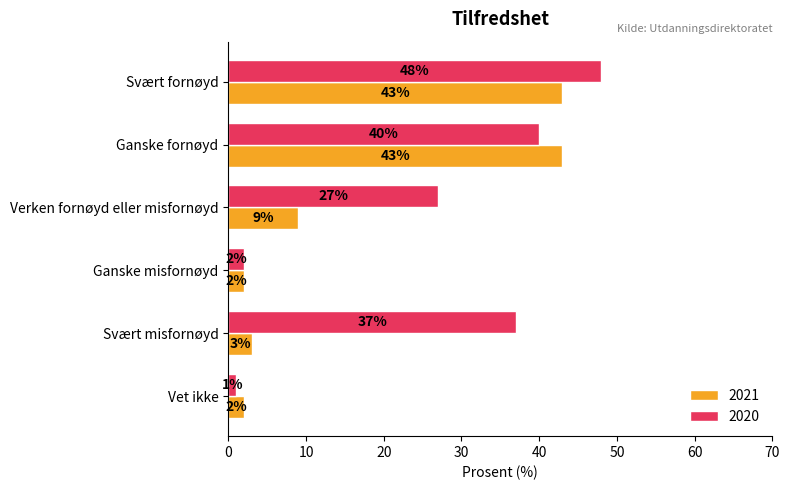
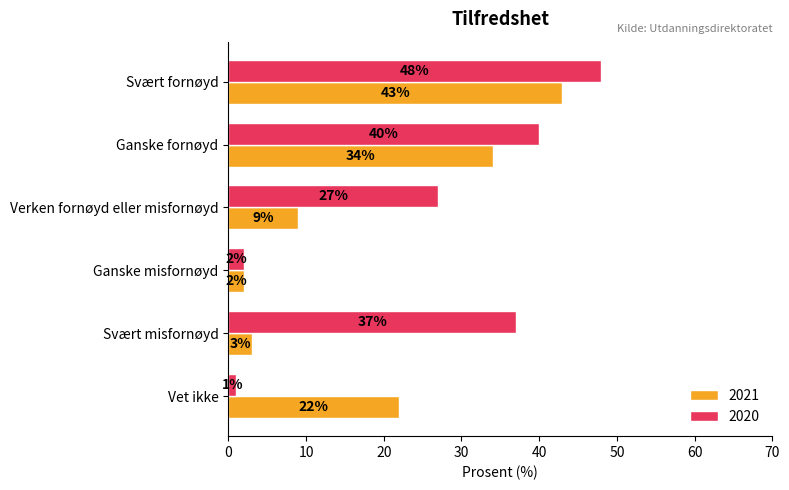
2021, Ganske fornøyd: 43% -> 34%
2021, Vet ikke: 2% -> 22%
